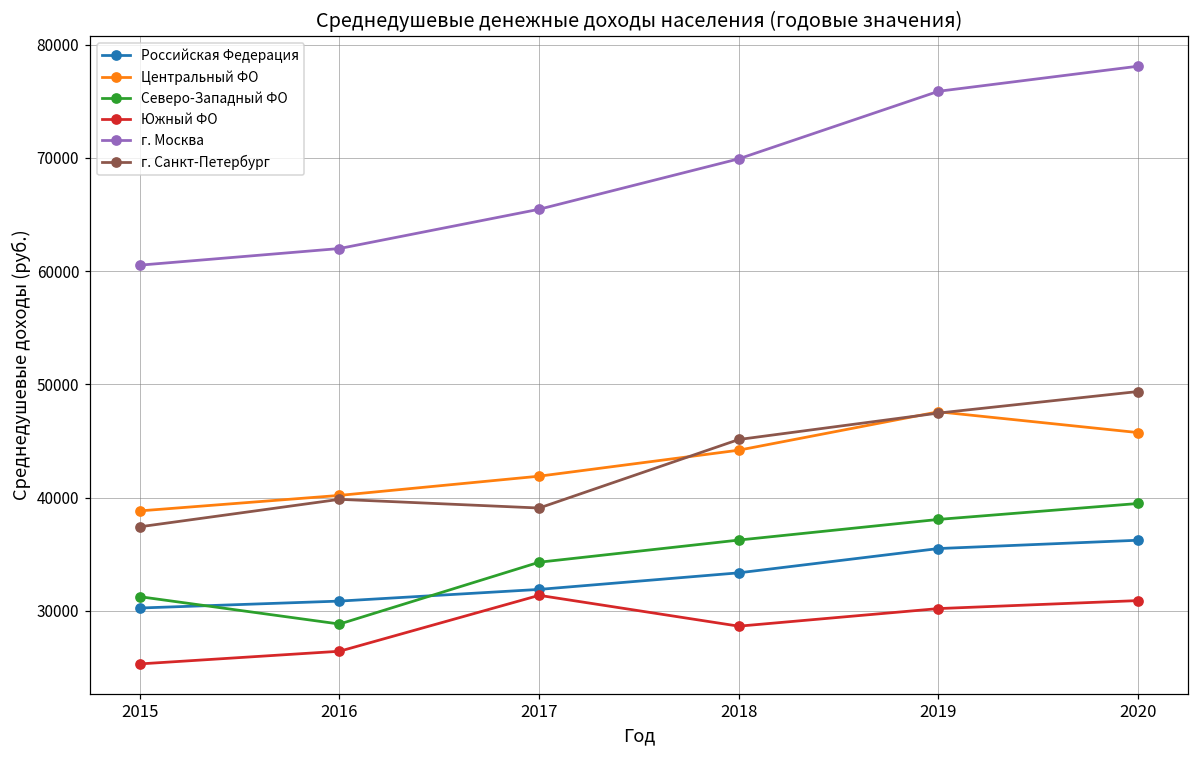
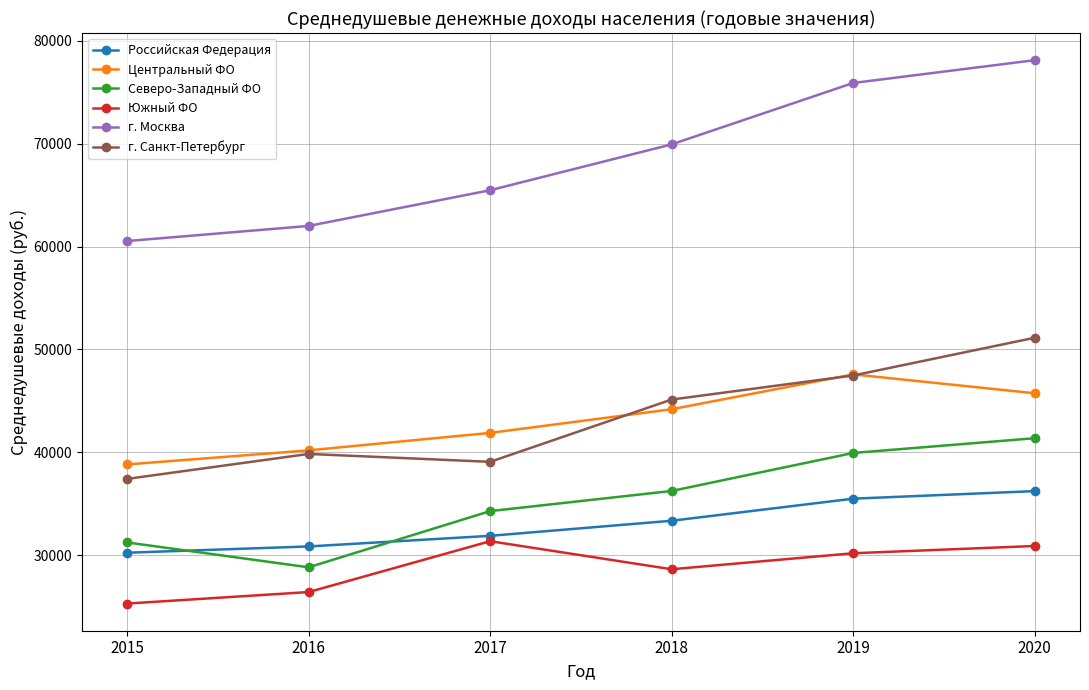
Северо-Западный ФО, 2019: 38100 -> 39900
Северо-Западный ФО, 2020: 39500 -> 41400
г. Санкт-Петербург, 2020: 49400 -> 51100
